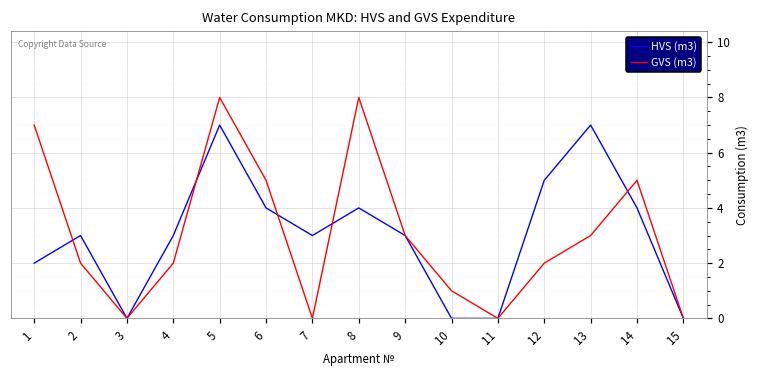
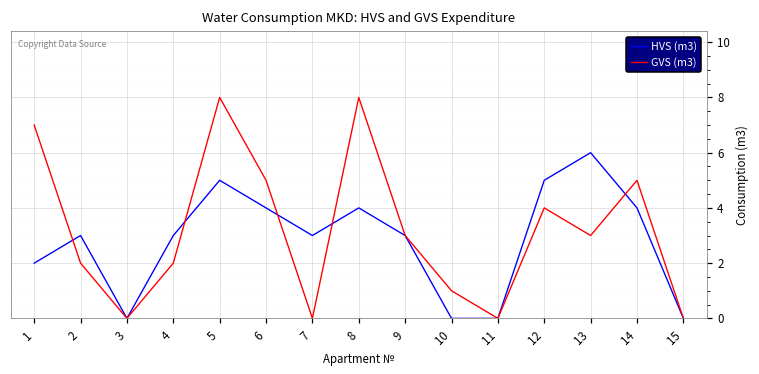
HVS (m3), 5: 7 -> 5
GVS (m3), 12: 2 -> 4
HVS (m3), 13: 7 -> 6
